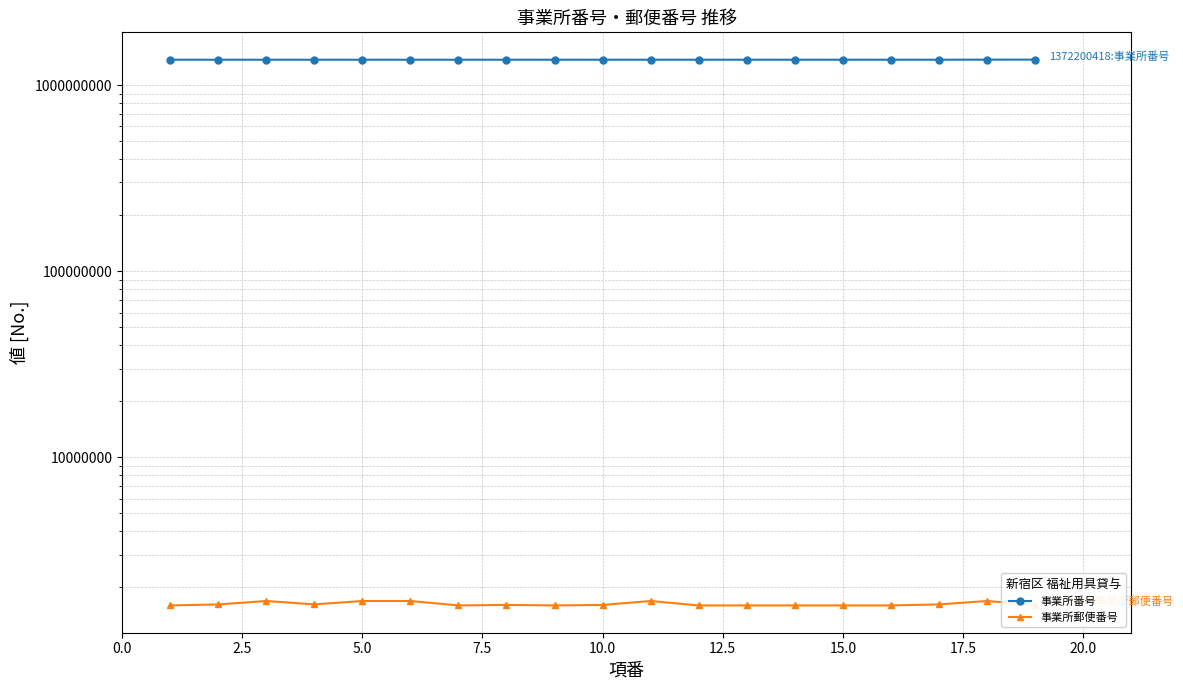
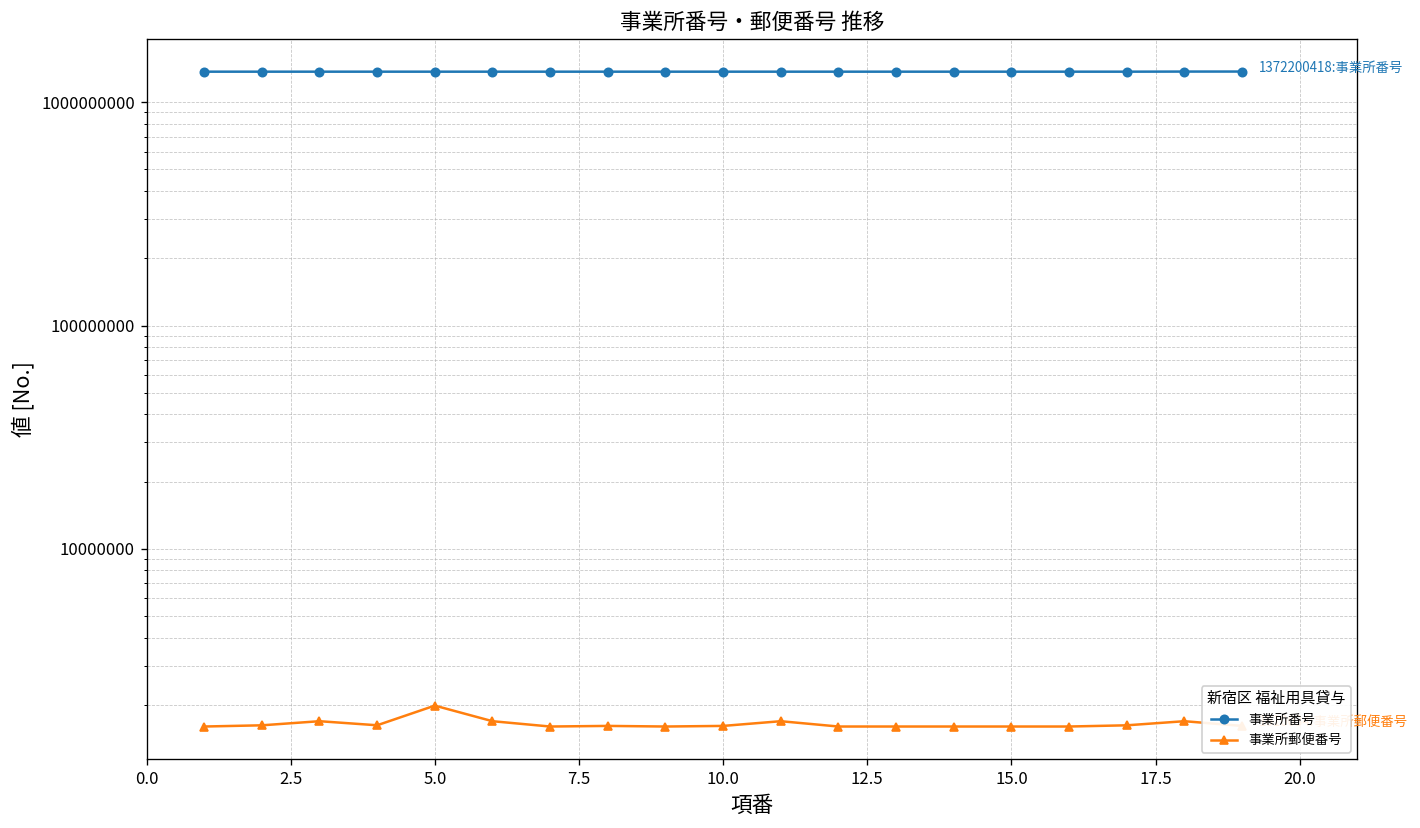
事業所郵便番号, 5.0: 1700000 -> 2000000
